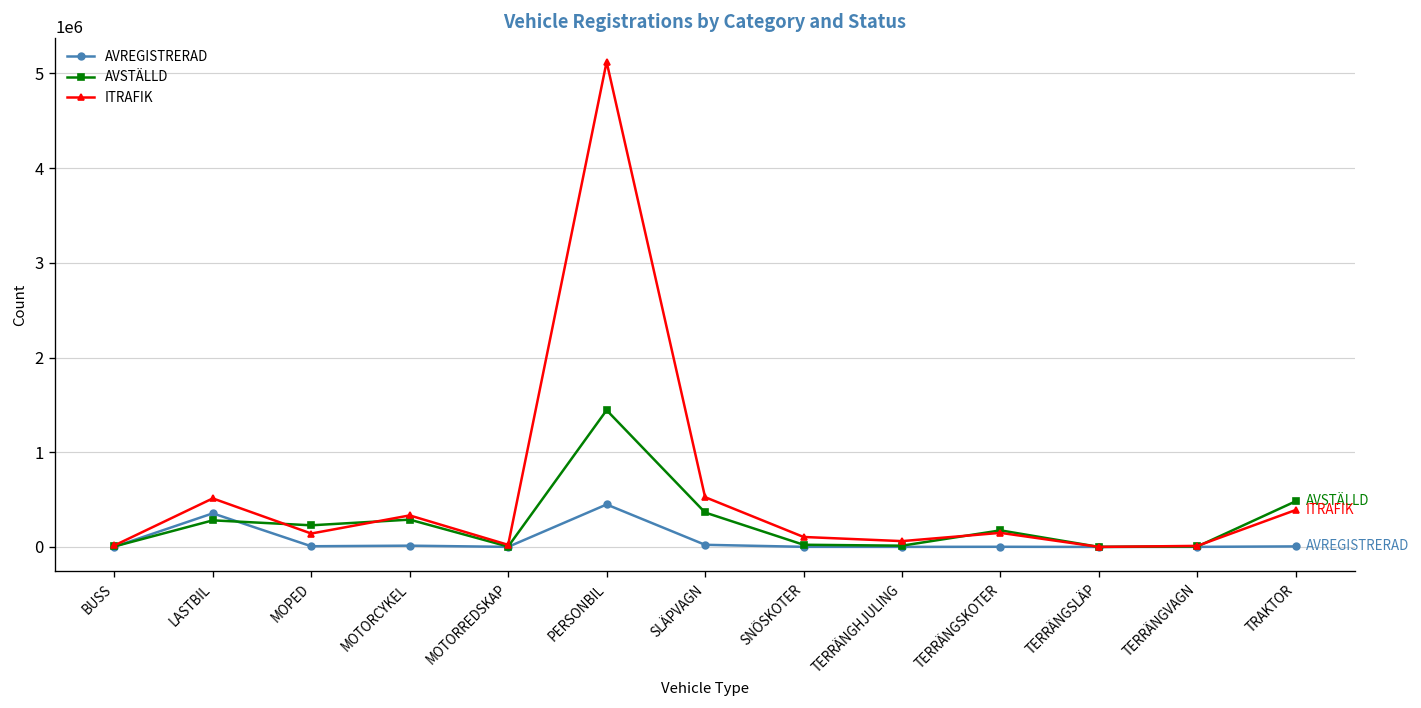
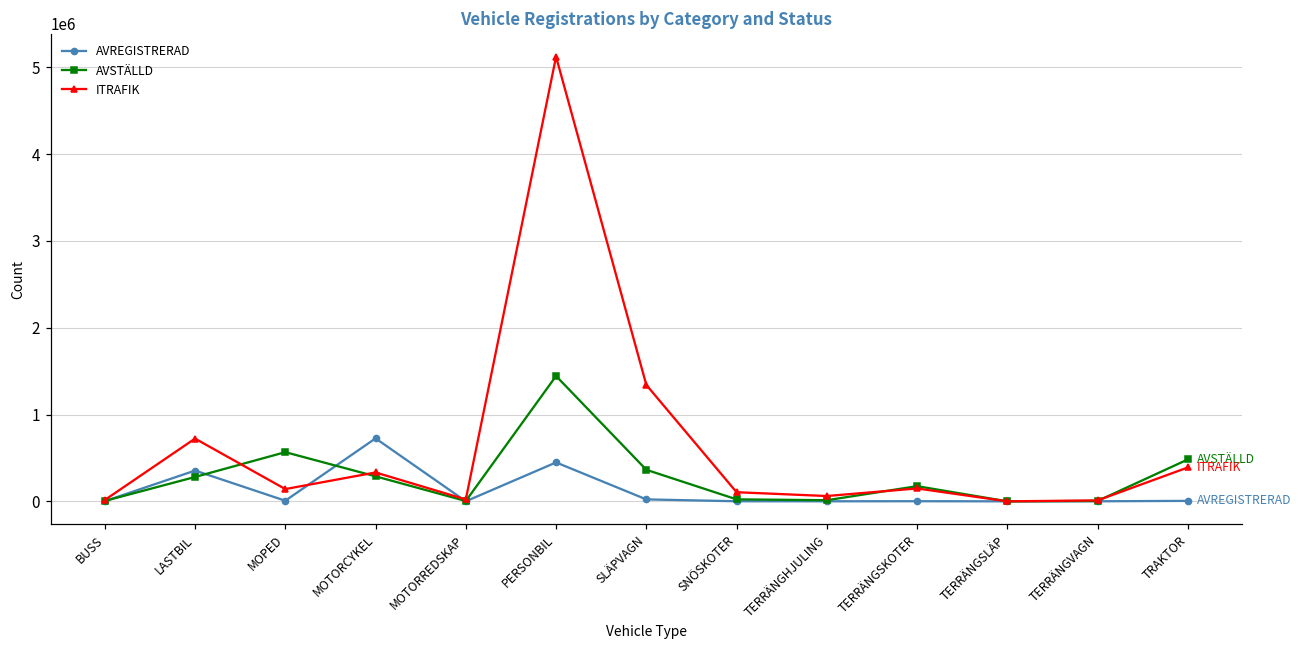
ITRAFIK, LASTBIL: 500000 -> 700000
AVSTÄLLD, MOPED: 200000 -> 600000
AVREGISTRERAD, MOTORCYKEL: 0 -> 700000
ITRAFIK, SLÄPVAGN: 500000 -> 1300000
